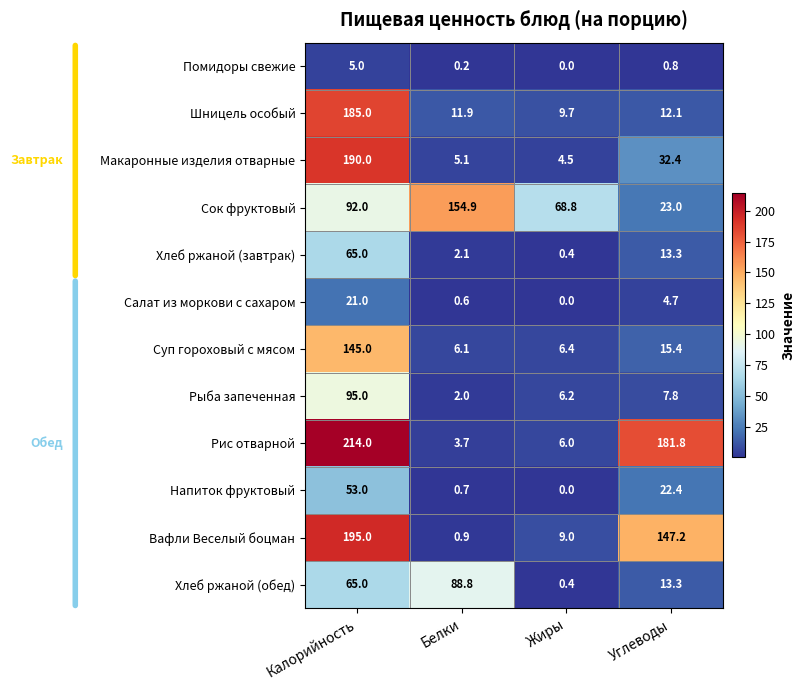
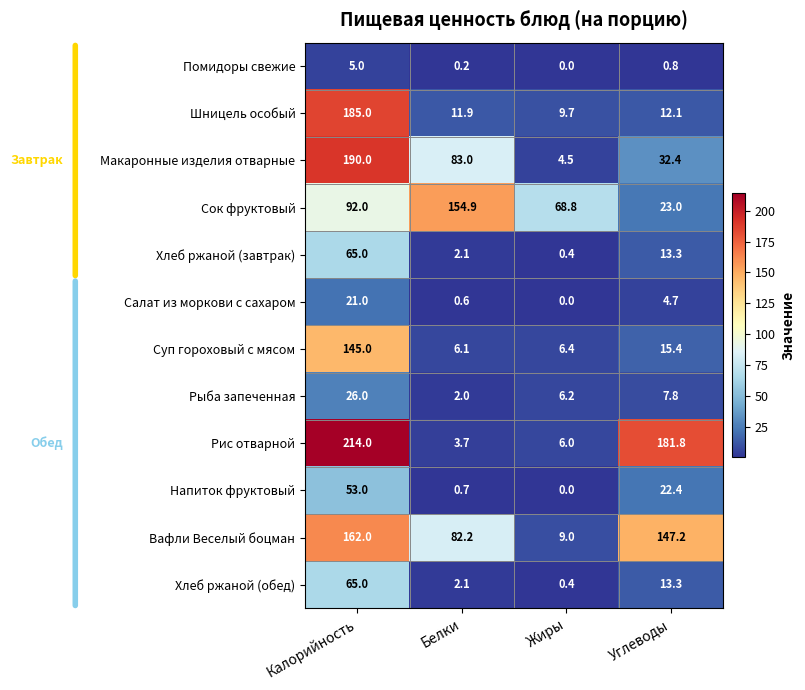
Макаронные изделия отварные, Белки: 5.1 -> 83.0
Рыба запеченная, Калорийность: 95.0 -> 26.0
Вафли Веселый боцман, Калорийность: 195.0 -> 162.0
Вафли Веселый боцман, Белки: 0.9 -> 82.2
Хлеб ржаной (обед), Белки: 88.8 -> 2.1
